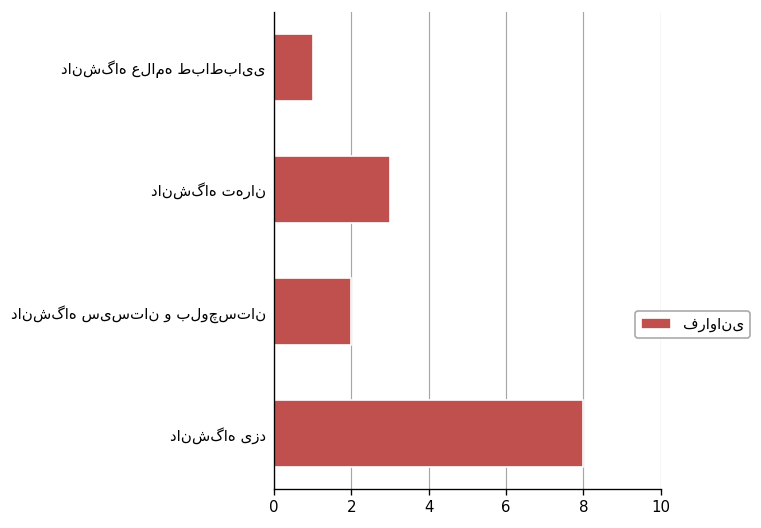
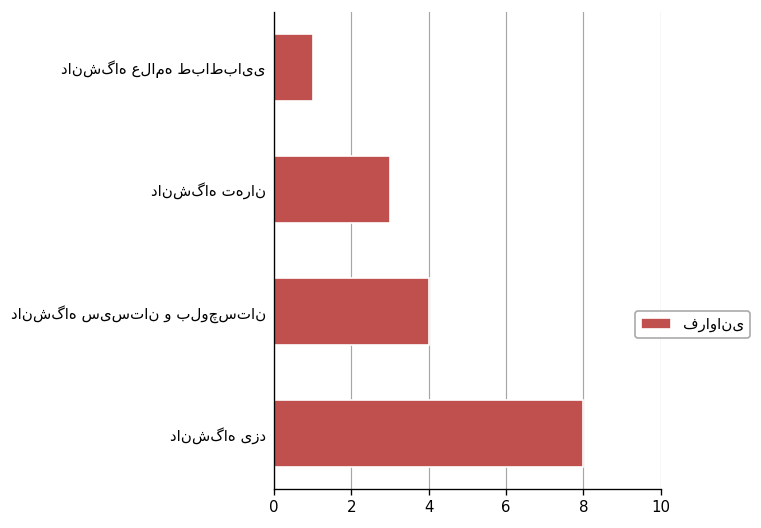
دانشگاه سیستان و بلوچستان: 2 -> 4
